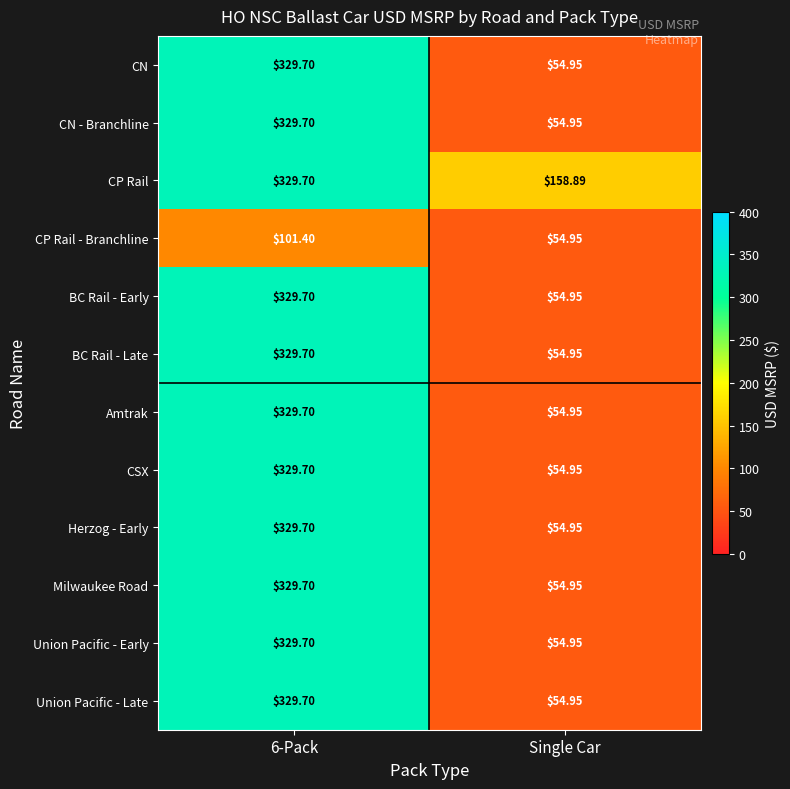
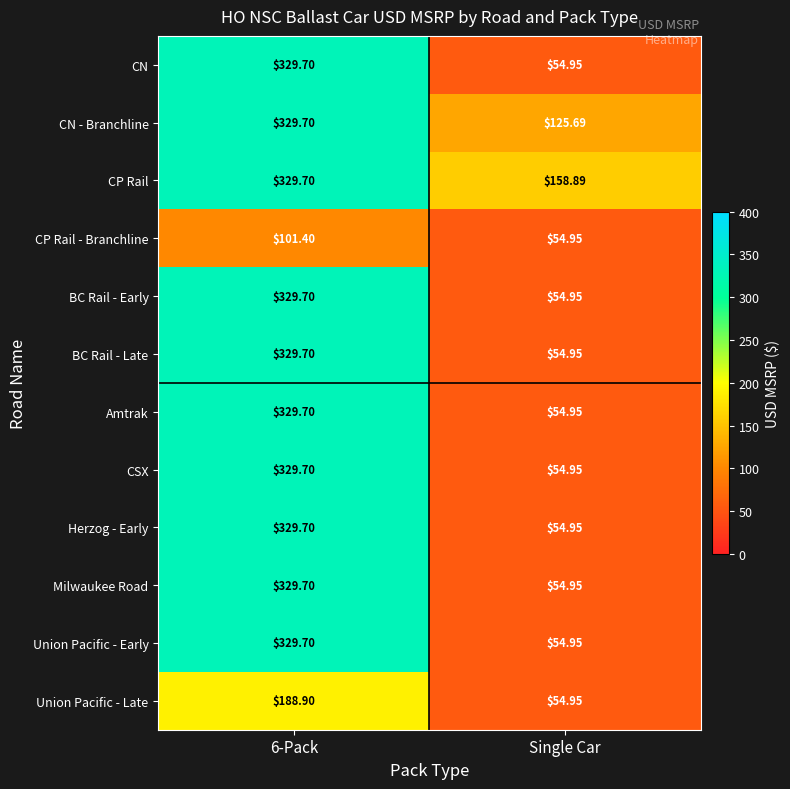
CN - Branchline, Single Car: $54.95 -> $125.69
Union Pacific - Late, 6-Pack: $329.70 -> $188.90
